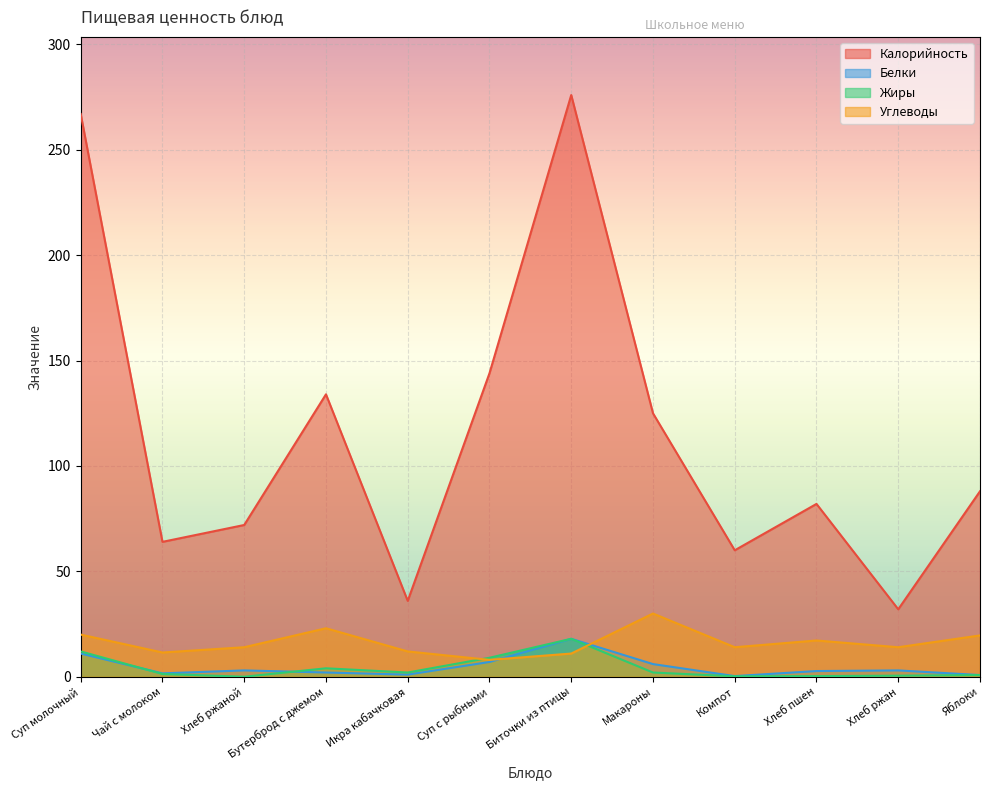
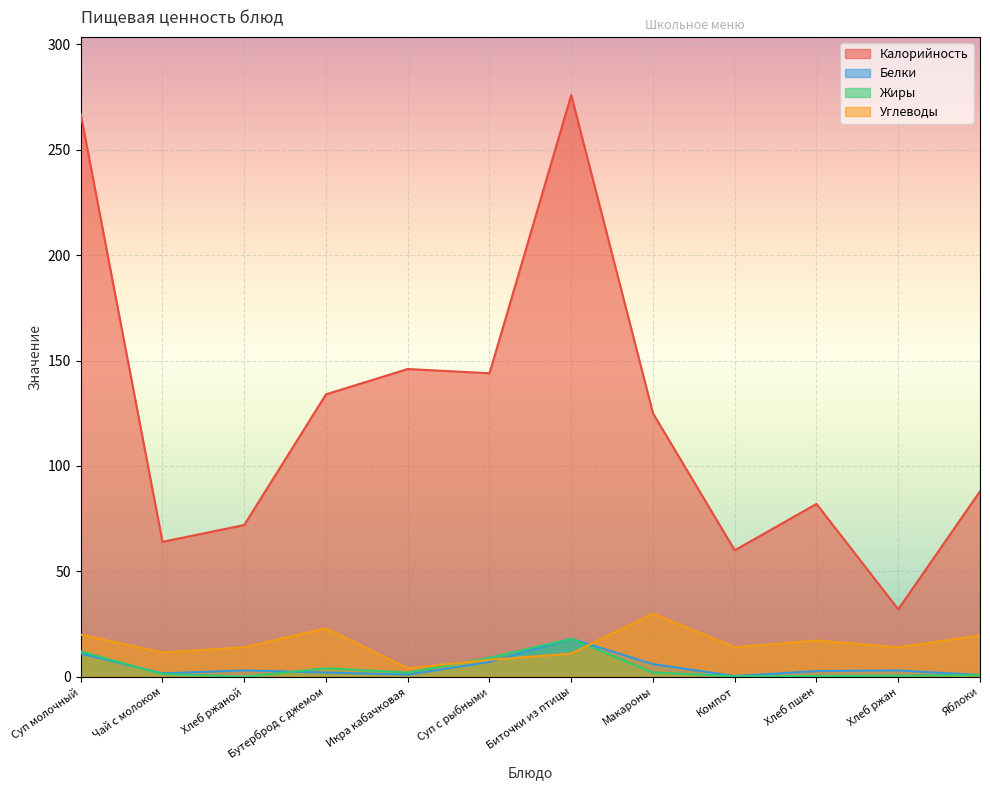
Калорийность, Икра кабачковая: 36 -> 146
Углеводы, Икра кабачковая: 12 -> 4
